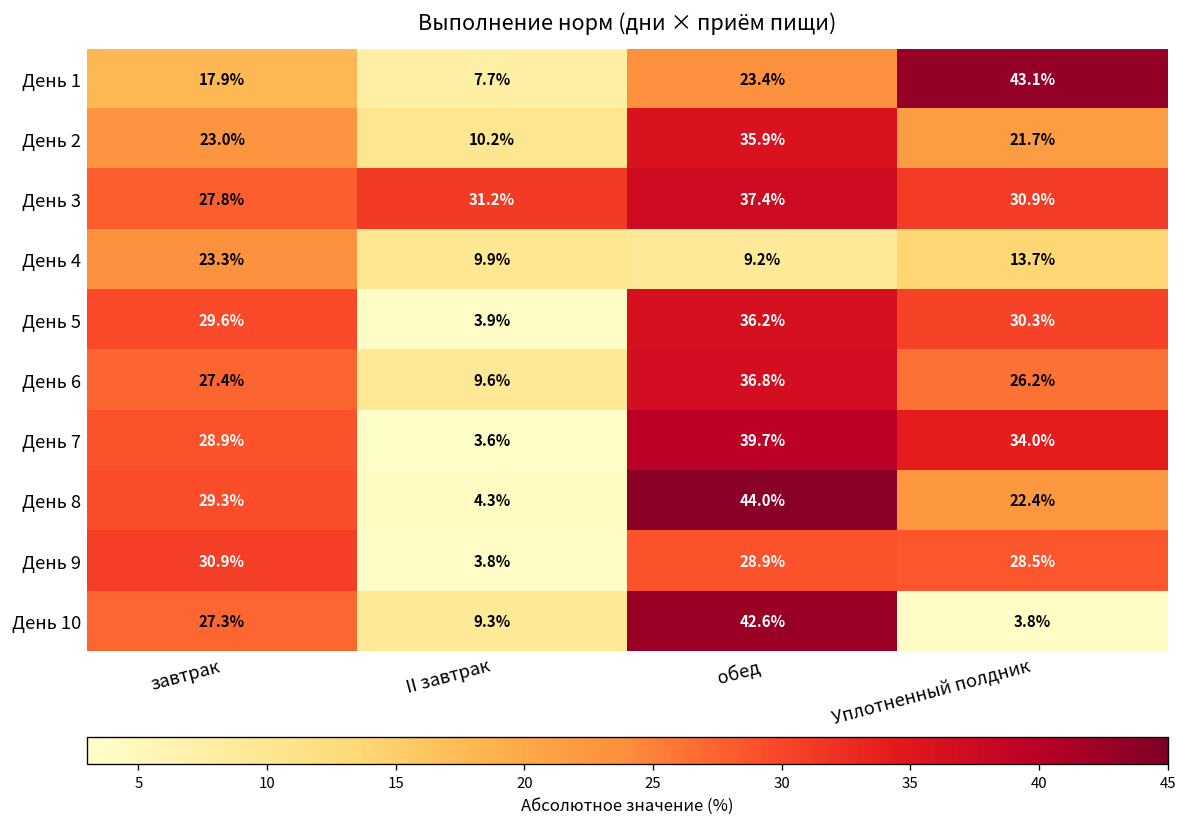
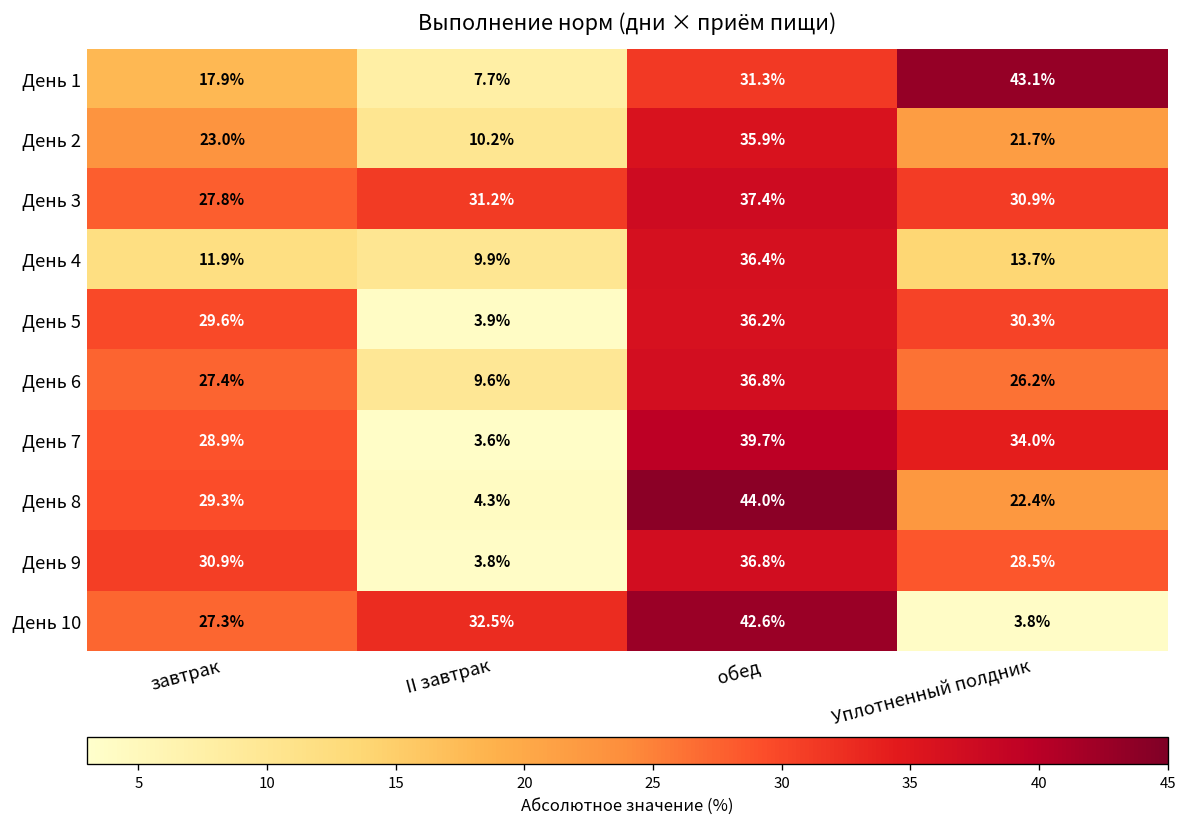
День 1, обед: 23.4% -> 31.3%
День 4, завтрак: 23.3% -> 11.9%
День 4, обед: 9.2% -> 36.4%
День 9, обед: 28.9% -> 36.8%
День 10, II завтрак: 9.3% -> 32.5%
